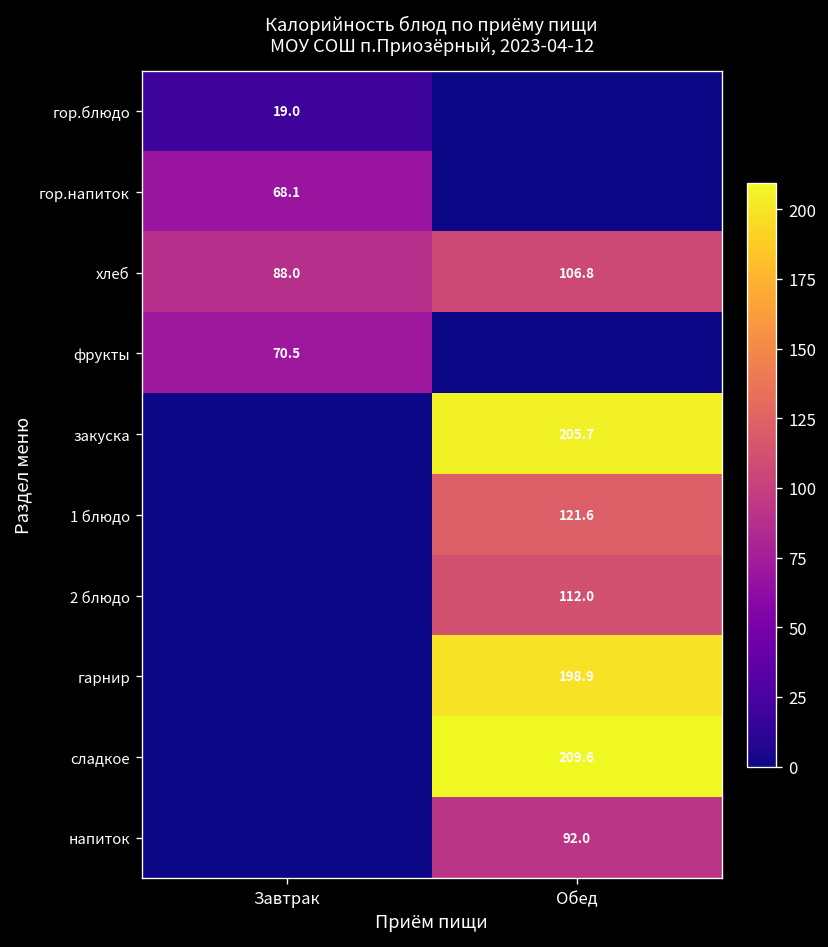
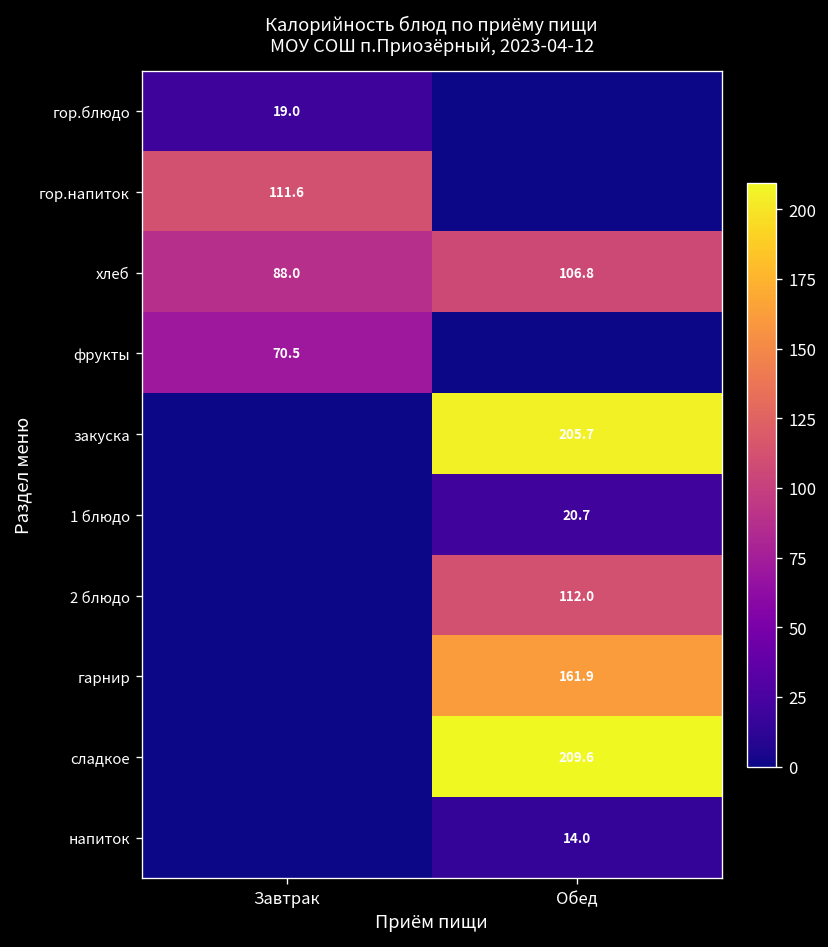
гор.напиток, Завтрак: 68.1 -> 111.6
1 блюдо, Обед: 121.6 -> 20.7
гарнир, Обед: 198.9 -> 161.9
напиток, Обед: 92.0 -> 14.0
